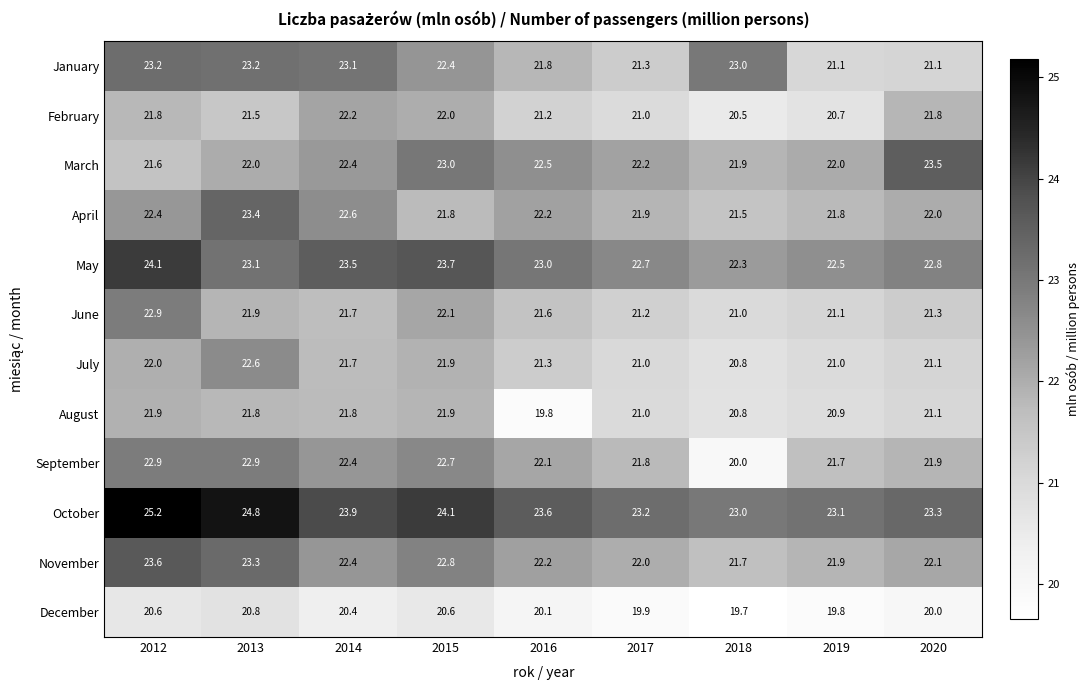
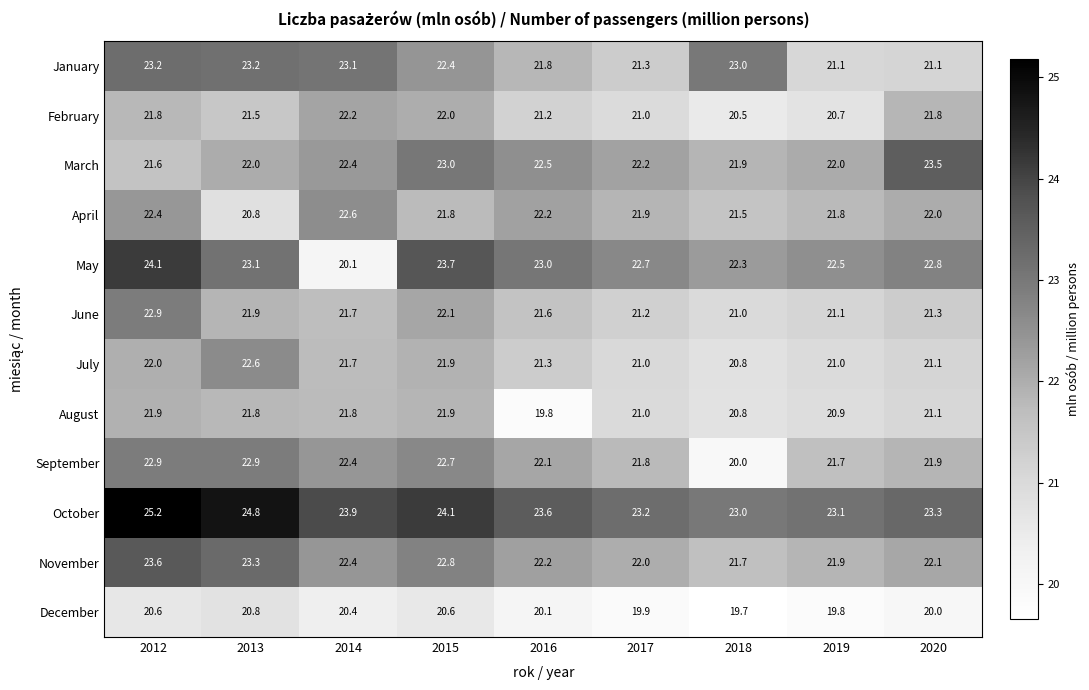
April, 2013: 23.4 -> 20.8
May, 2014: 23.5 -> 20.1
